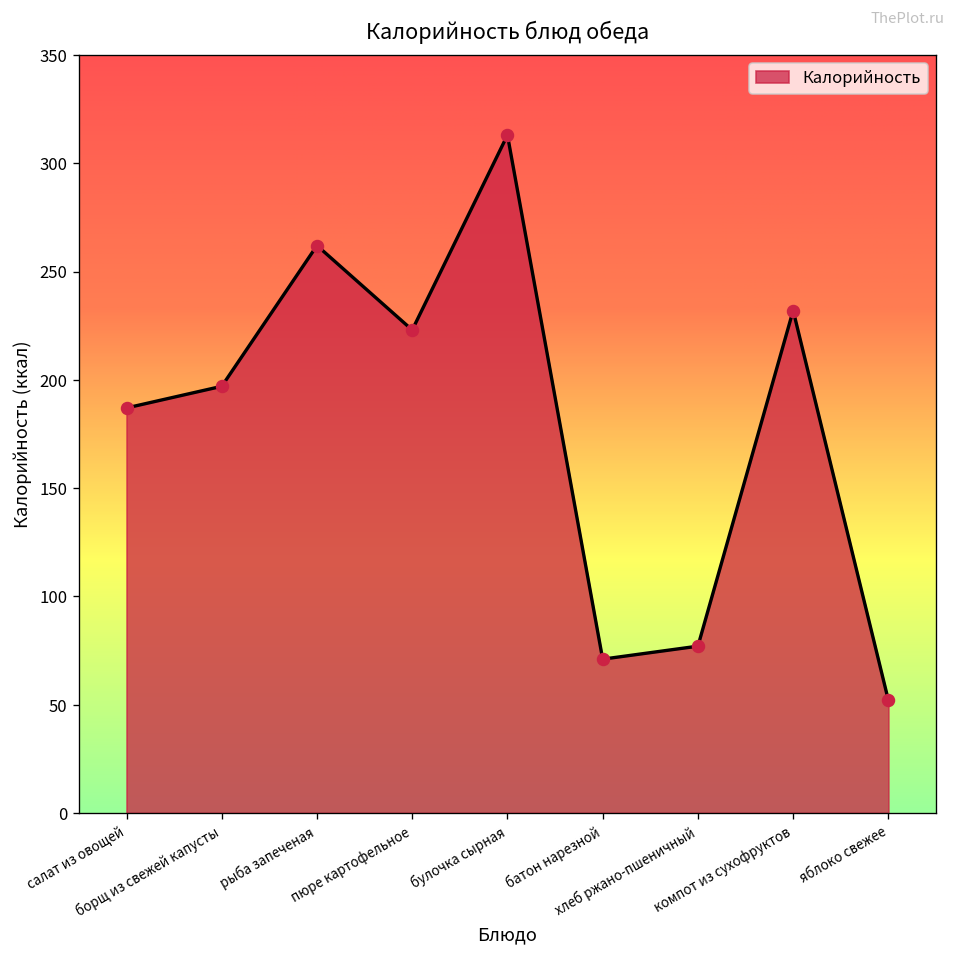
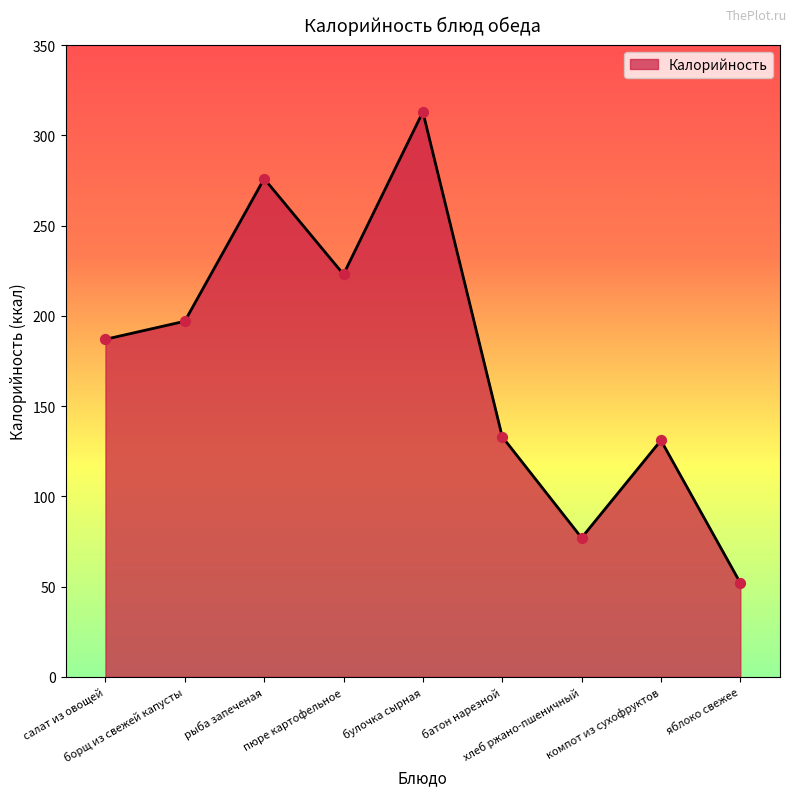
рыба запеченая: 262 -> 276
батон нарезной: 71 -> 133
компот из сухофруктов: 232 -> 131
